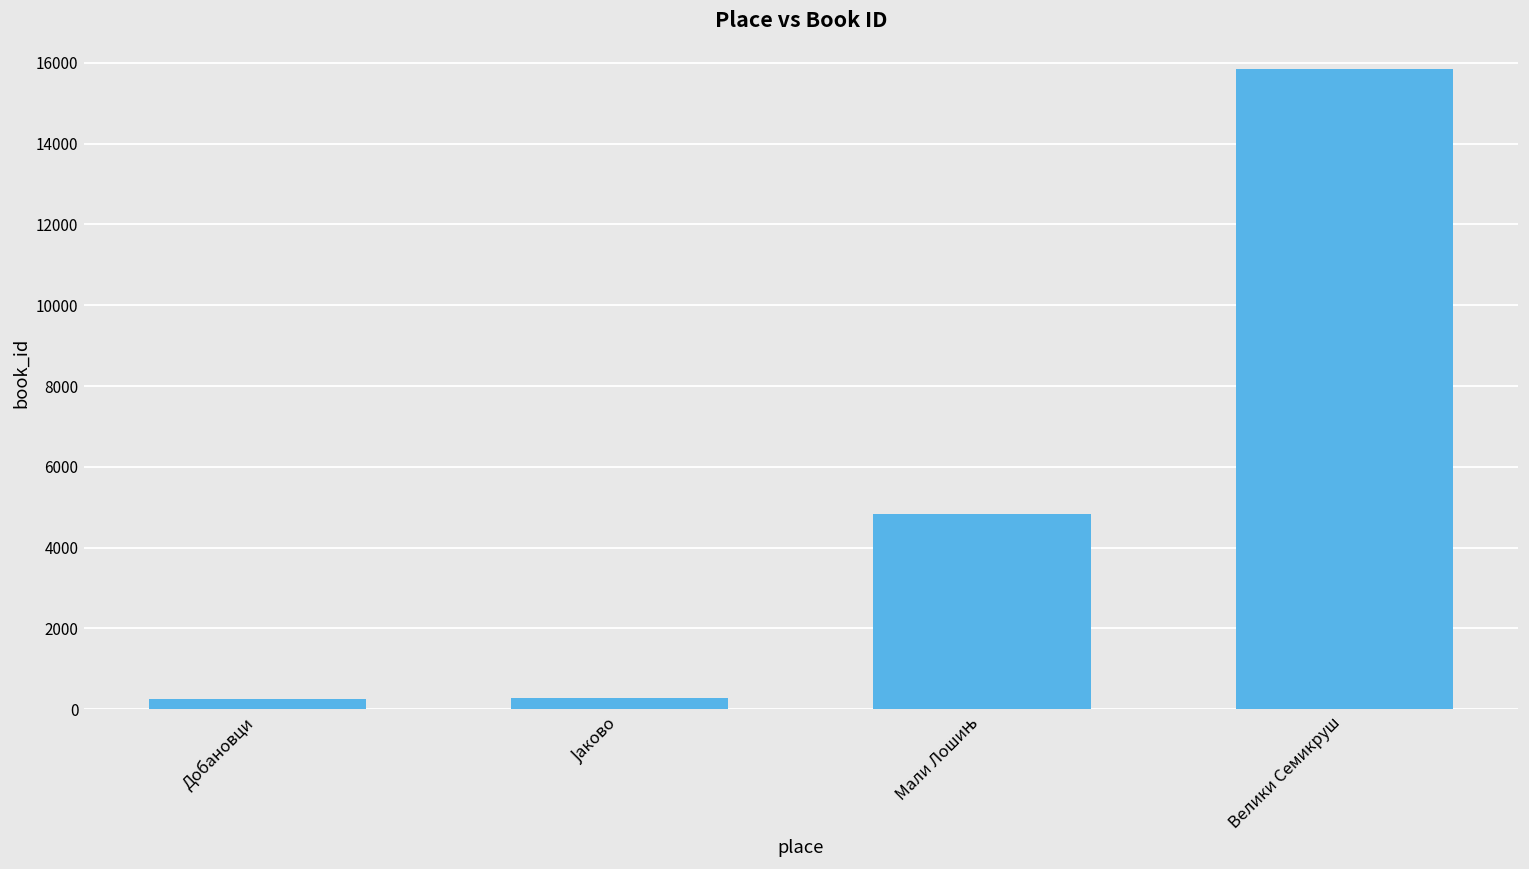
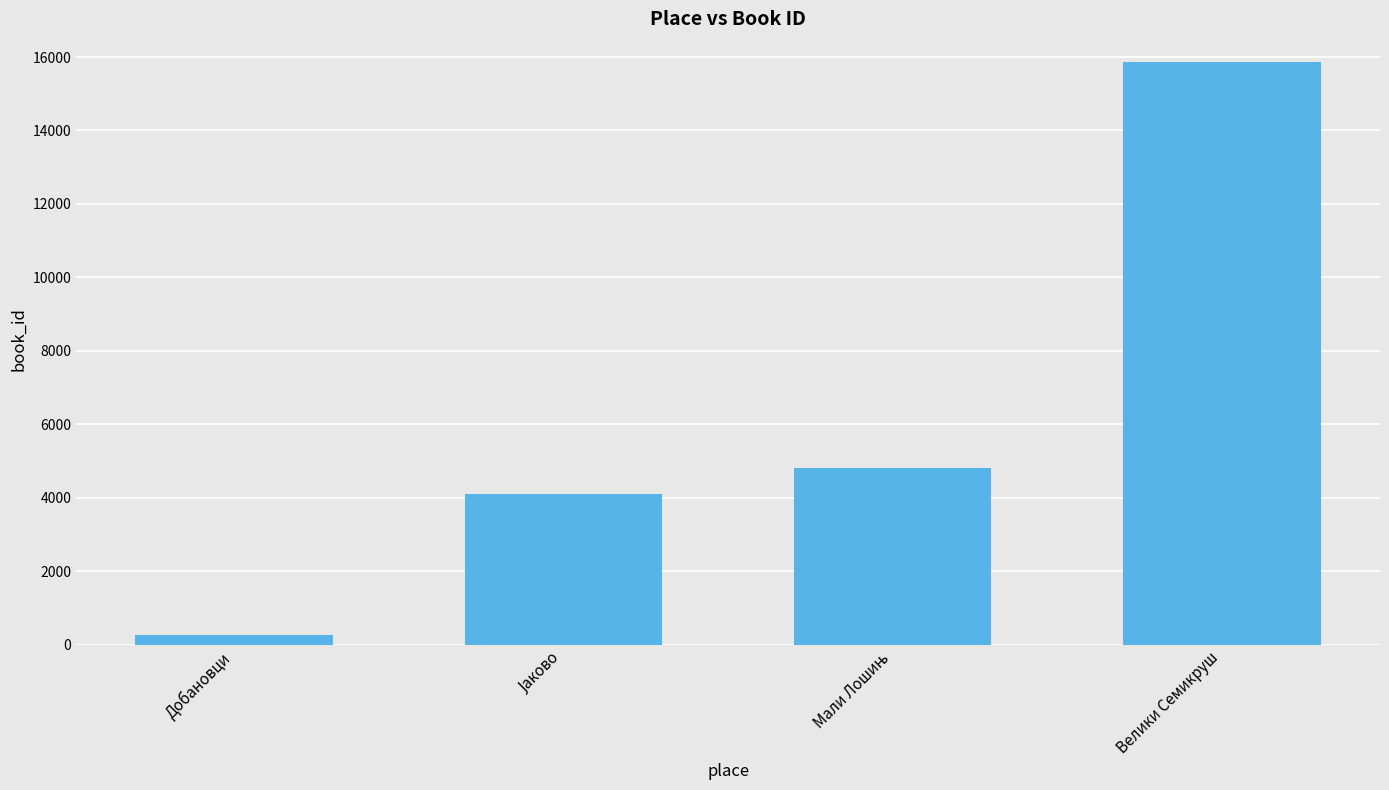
Јаково: 300 -> 4100
